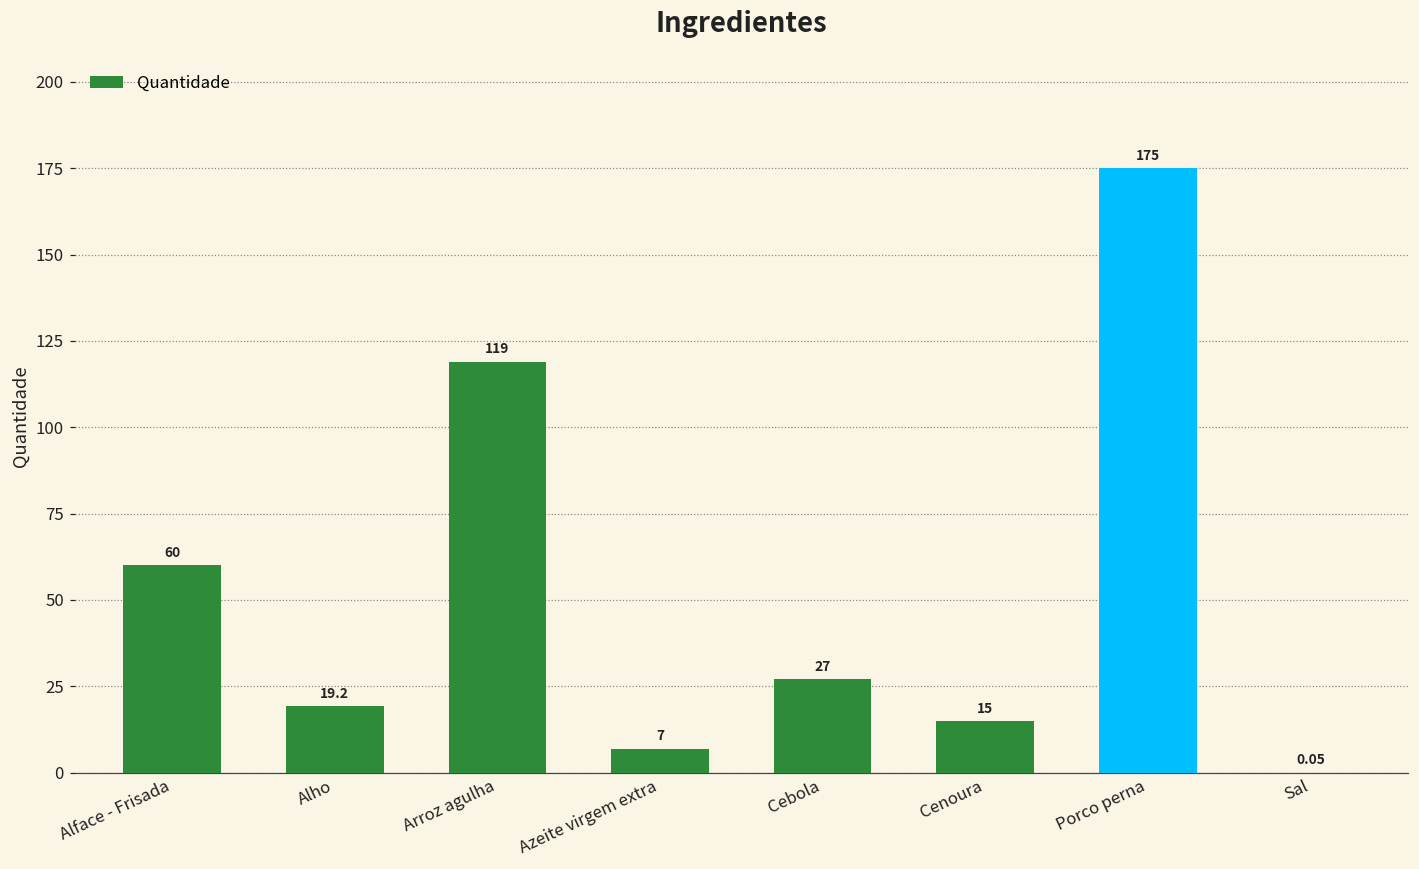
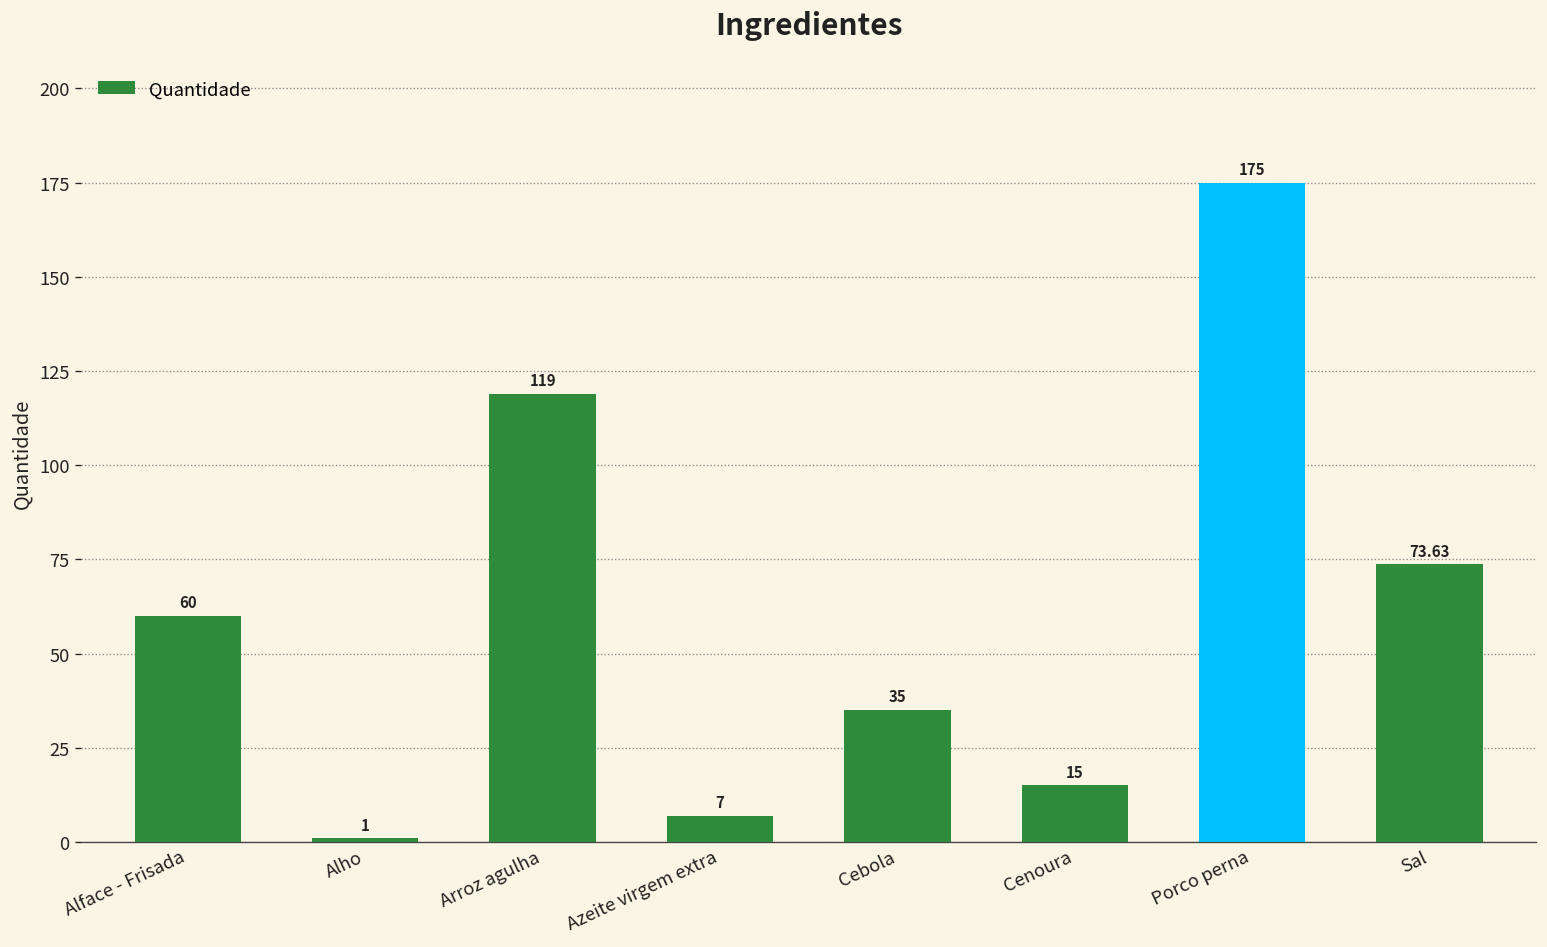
Alho: 19.2 -> 1
Cebola: 27 -> 35
Sal: 0.05 -> 73.63
